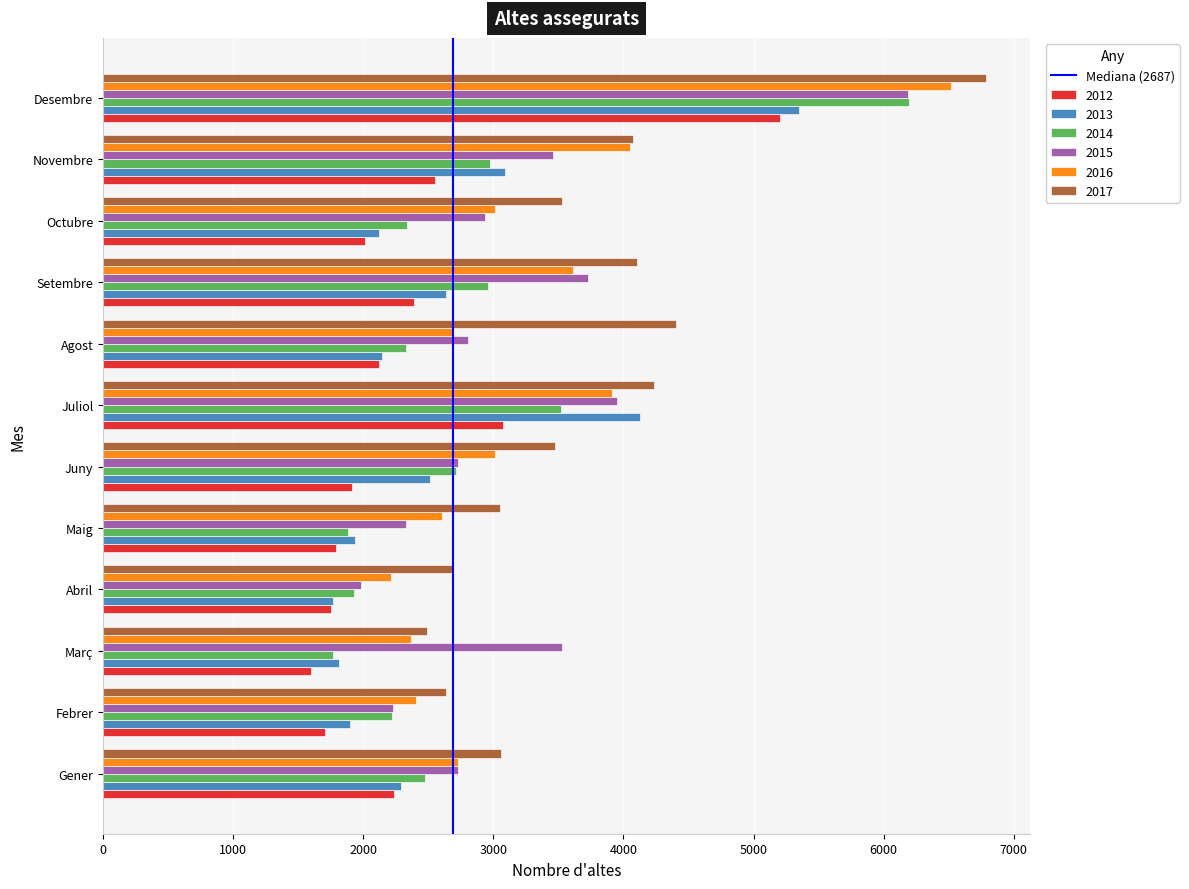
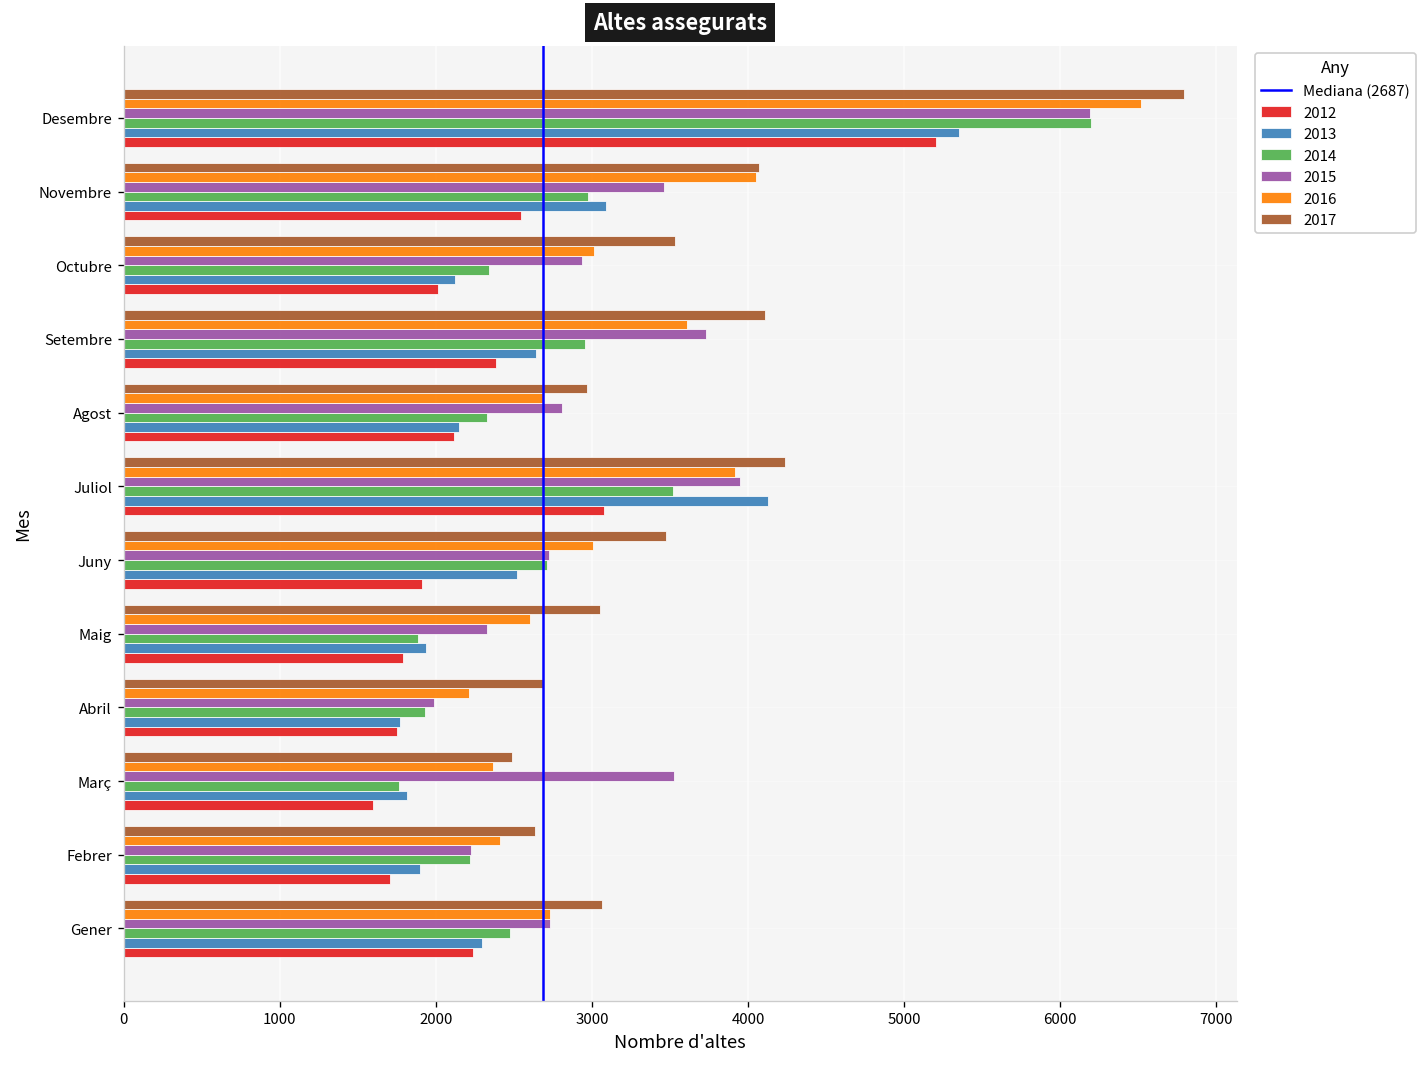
2017, Agost: 4400 -> 2970
